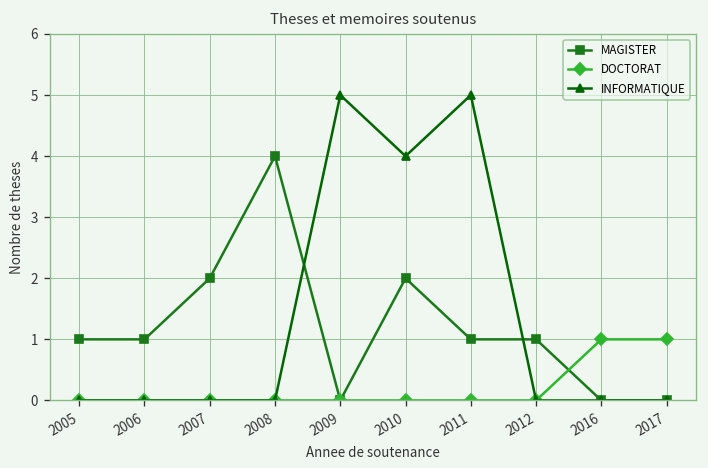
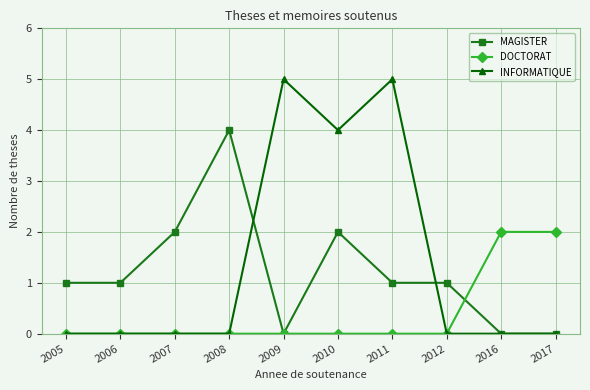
DOCTORAT, 2016: 1 -> 2
DOCTORAT, 2017: 1 -> 2
